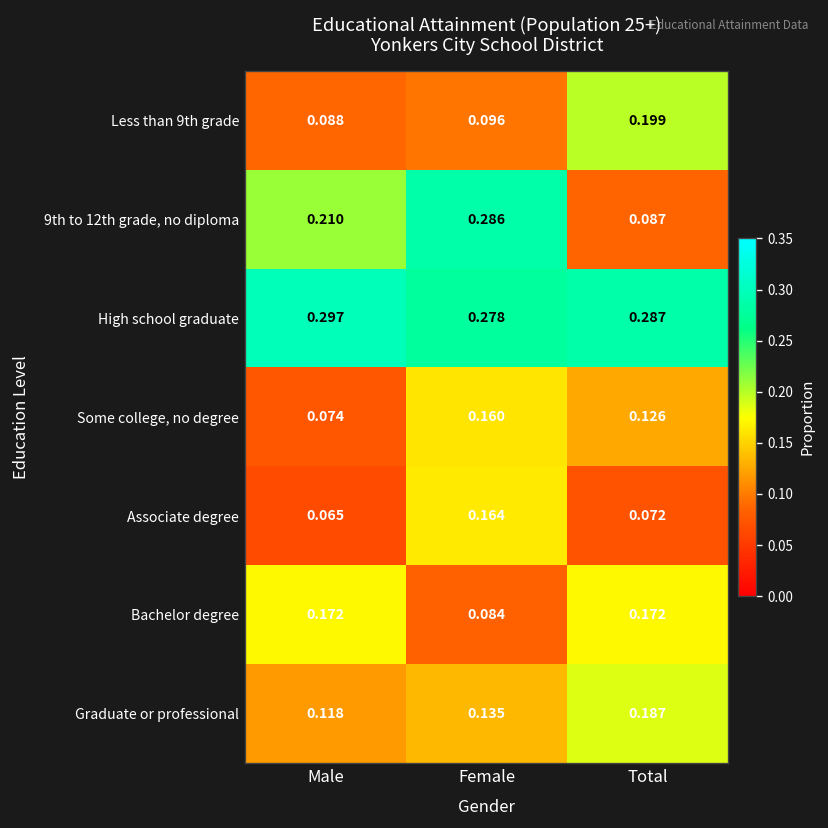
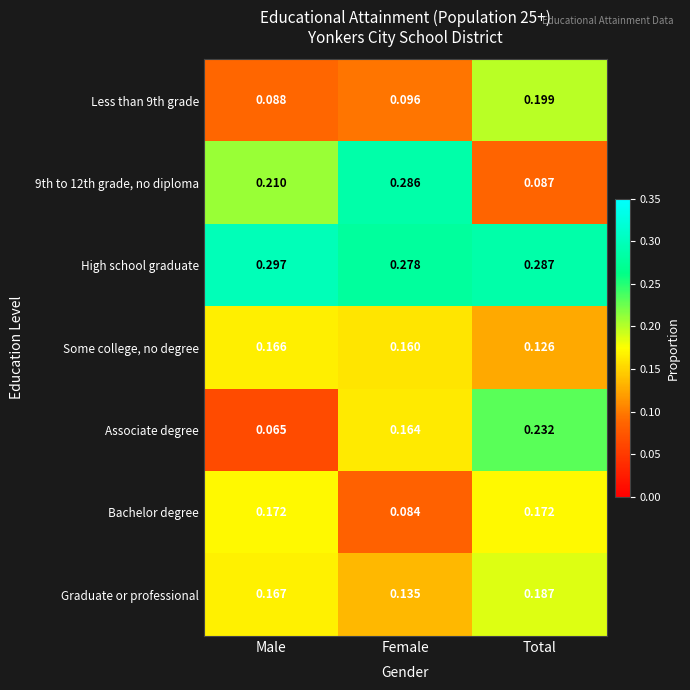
Some college, no degree, Male: 0.074 -> 0.166
Associate degree, Total: 0.072 -> 0.232
Graduate or professional, Male: 0.118 -> 0.167
